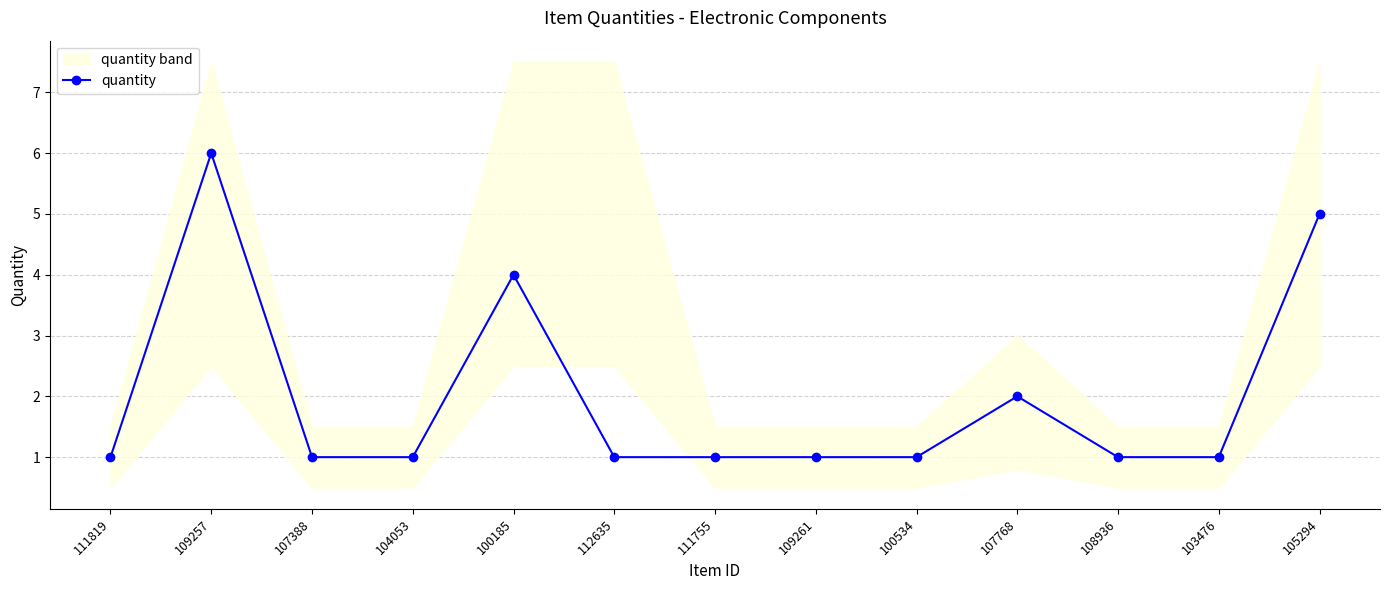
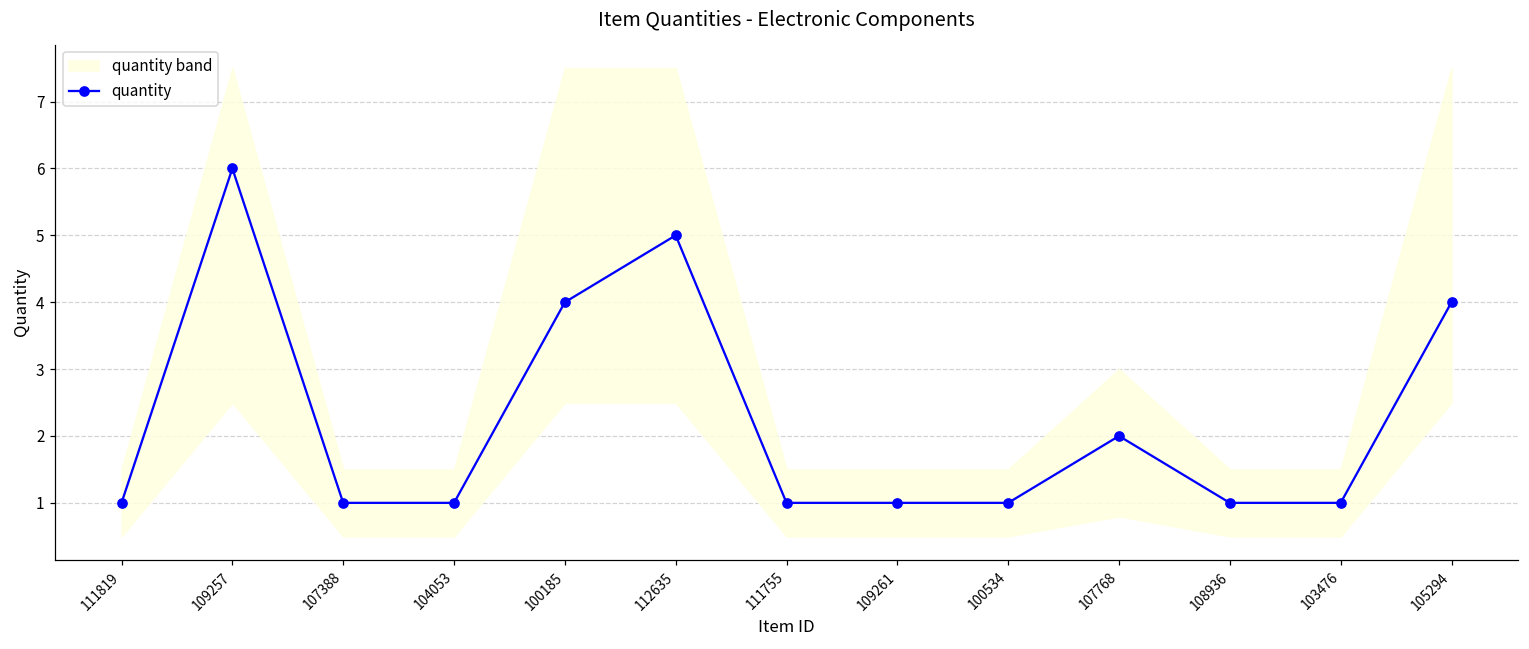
quantity, 112635: 1 -> 5
quantity, 105294: 5 -> 4
